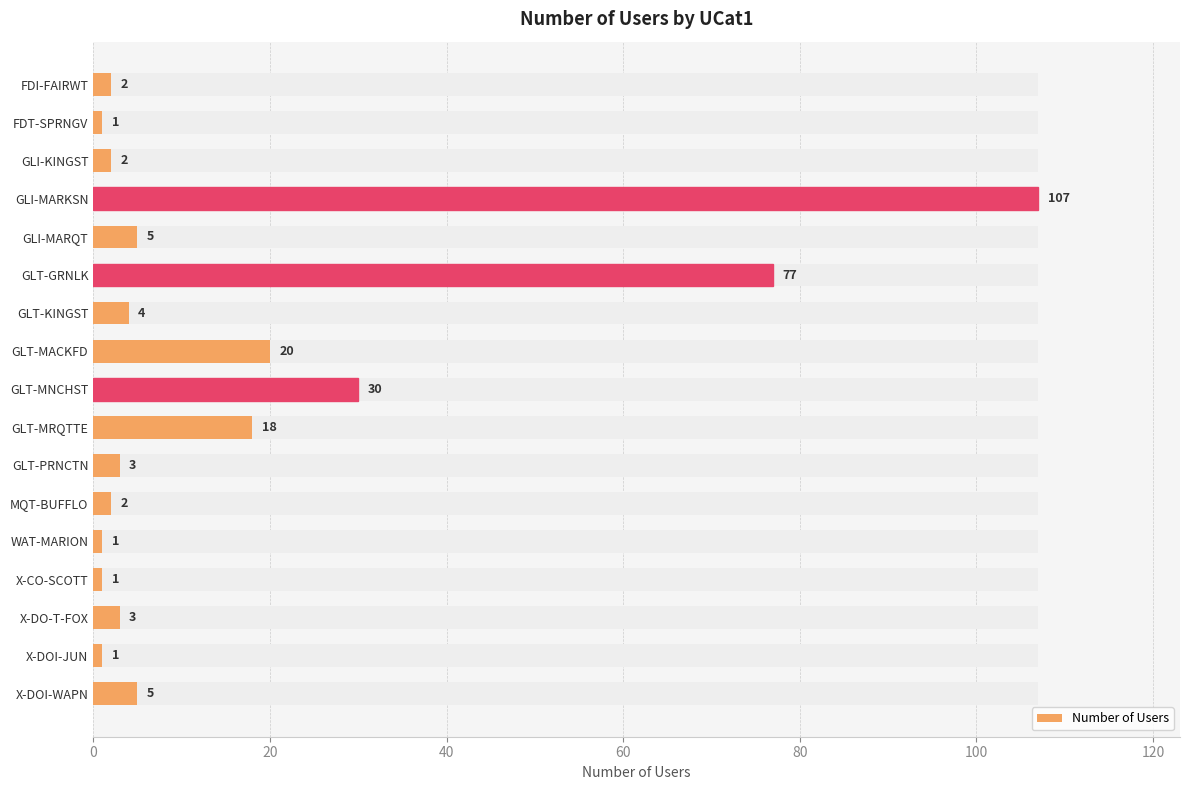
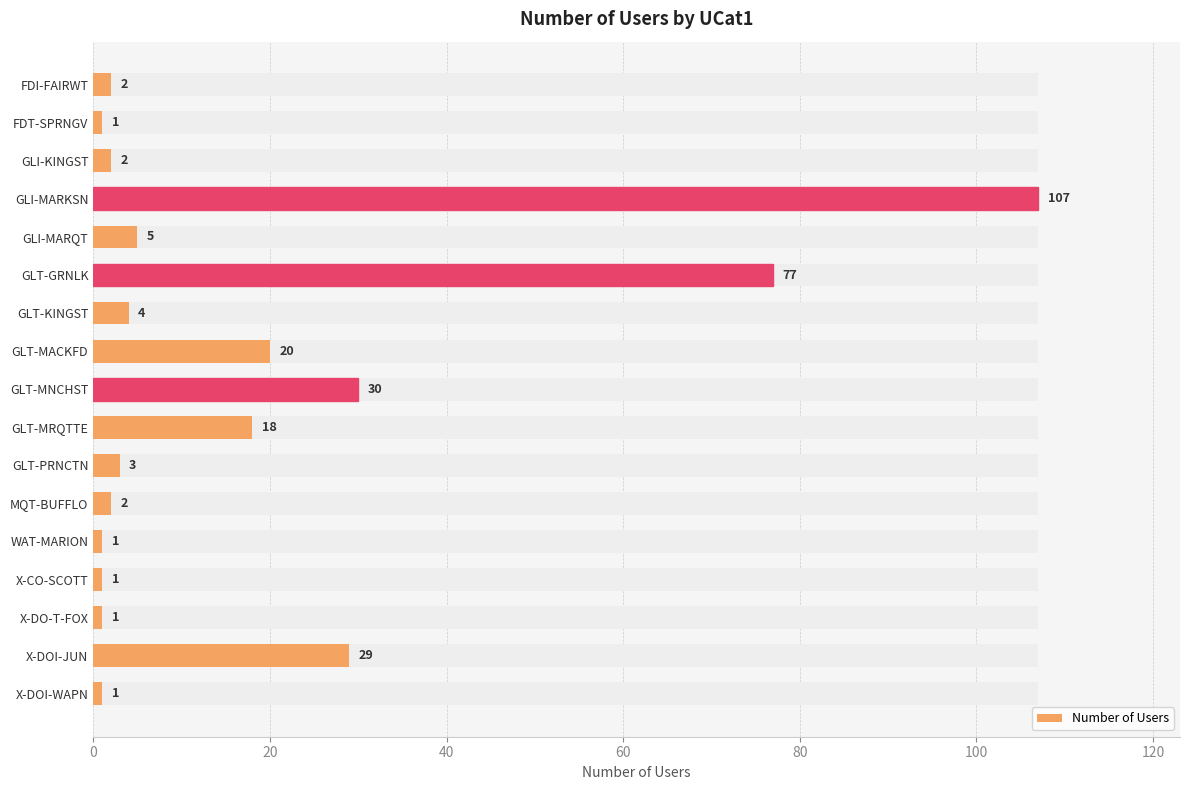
Number of Users, X-DO-T-FOX: 3 -> 1
Number of Users, X-DOI-JUN: 1 -> 29
Number of Users, X-DOI-WAPN: 5 -> 1
